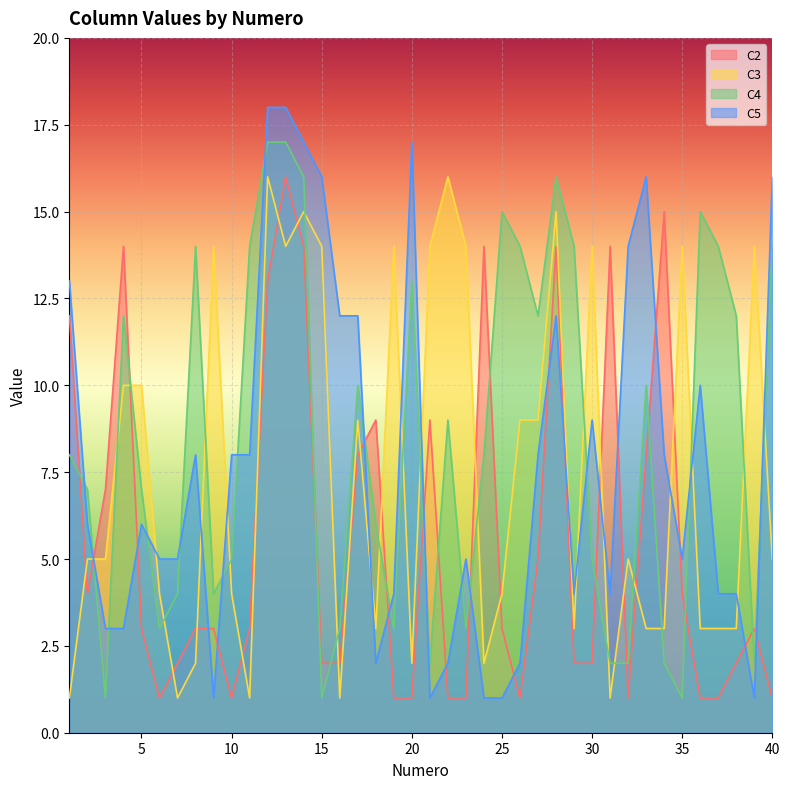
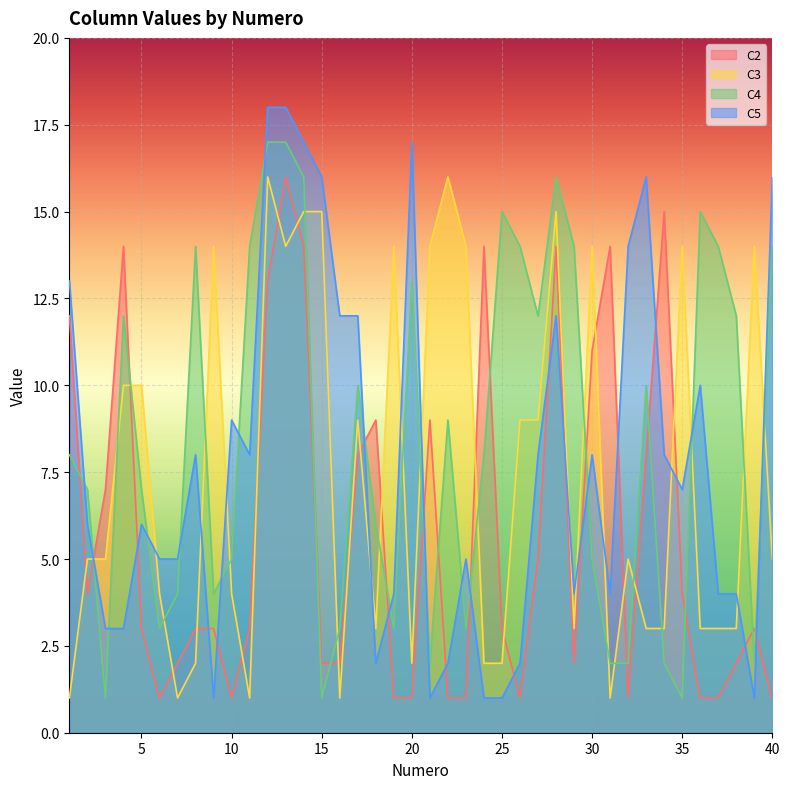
C5, 10: 8 -> 9
C3, 15: 14 -> 15
C3, 25: 4 -> 2
C2, 30: 2 -> 11
C5, 30: 9 -> 8
C5, 35: 5 -> 7
